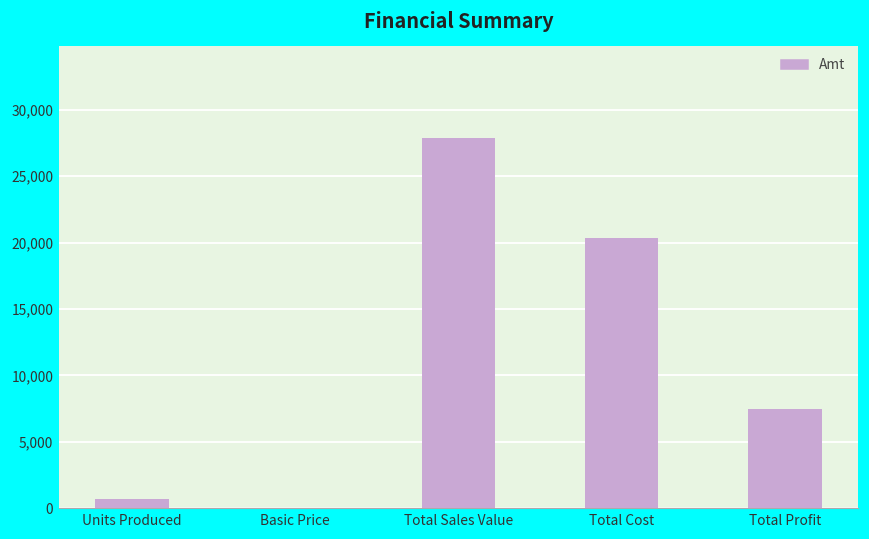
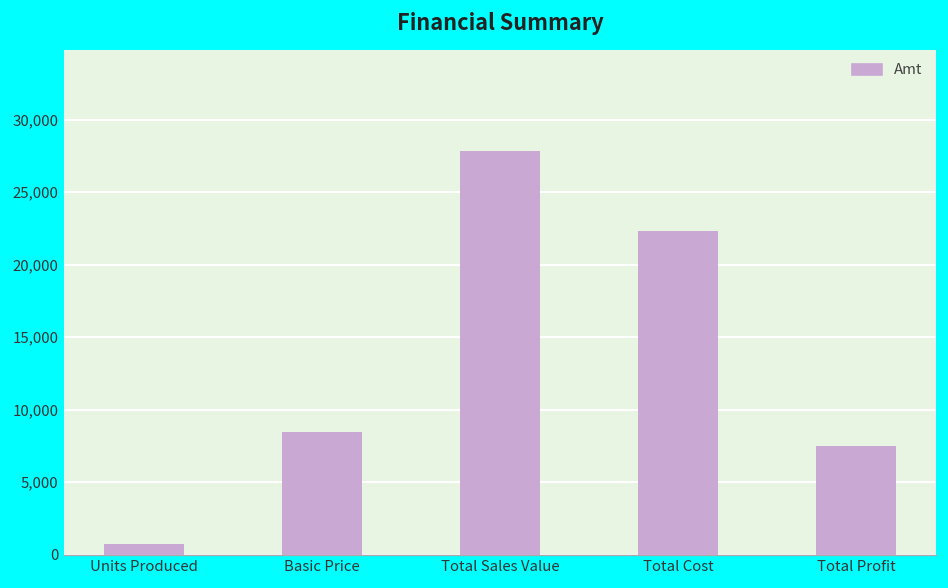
Basic Price: 0 -> 8,500
Total Cost: 20,400 -> 22,300
